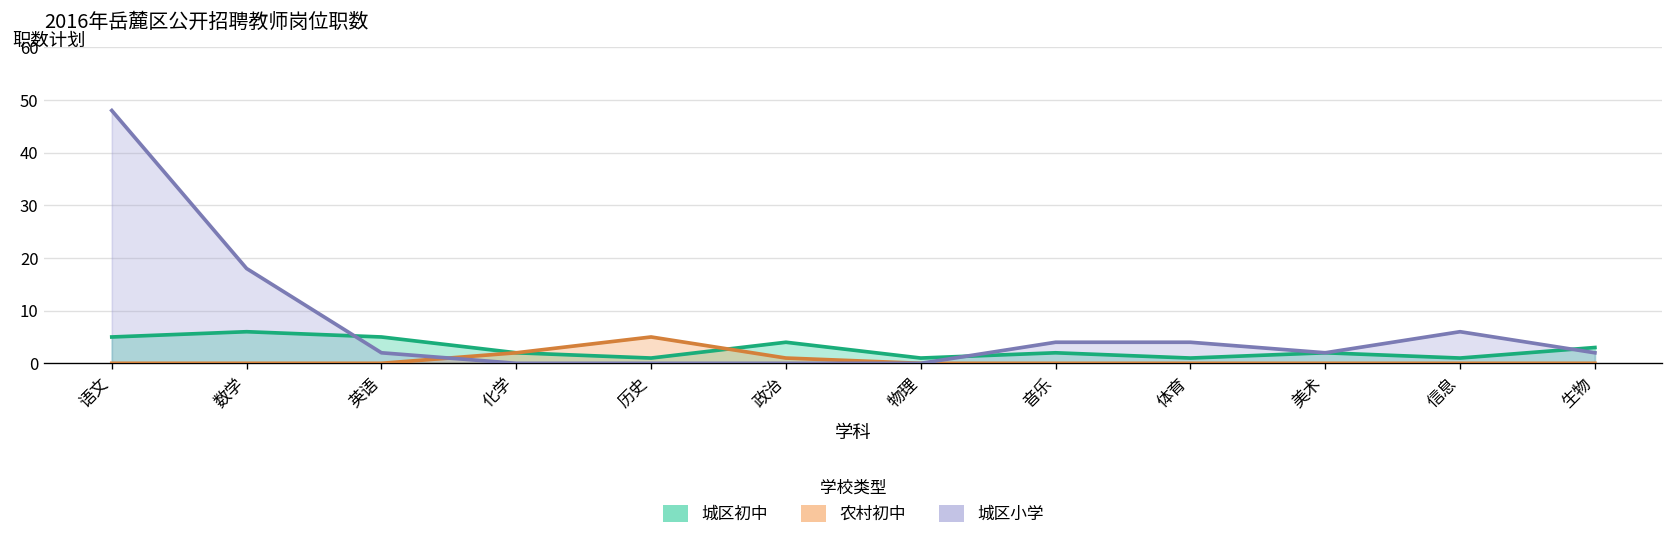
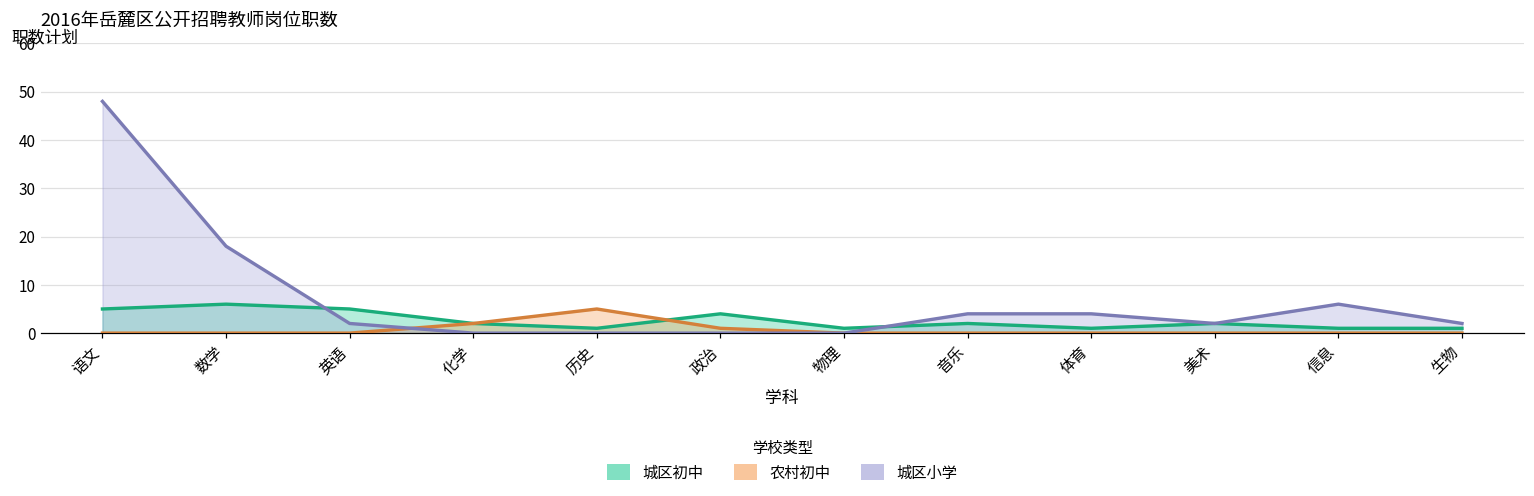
城区初中, 生物: 3 -> 1
